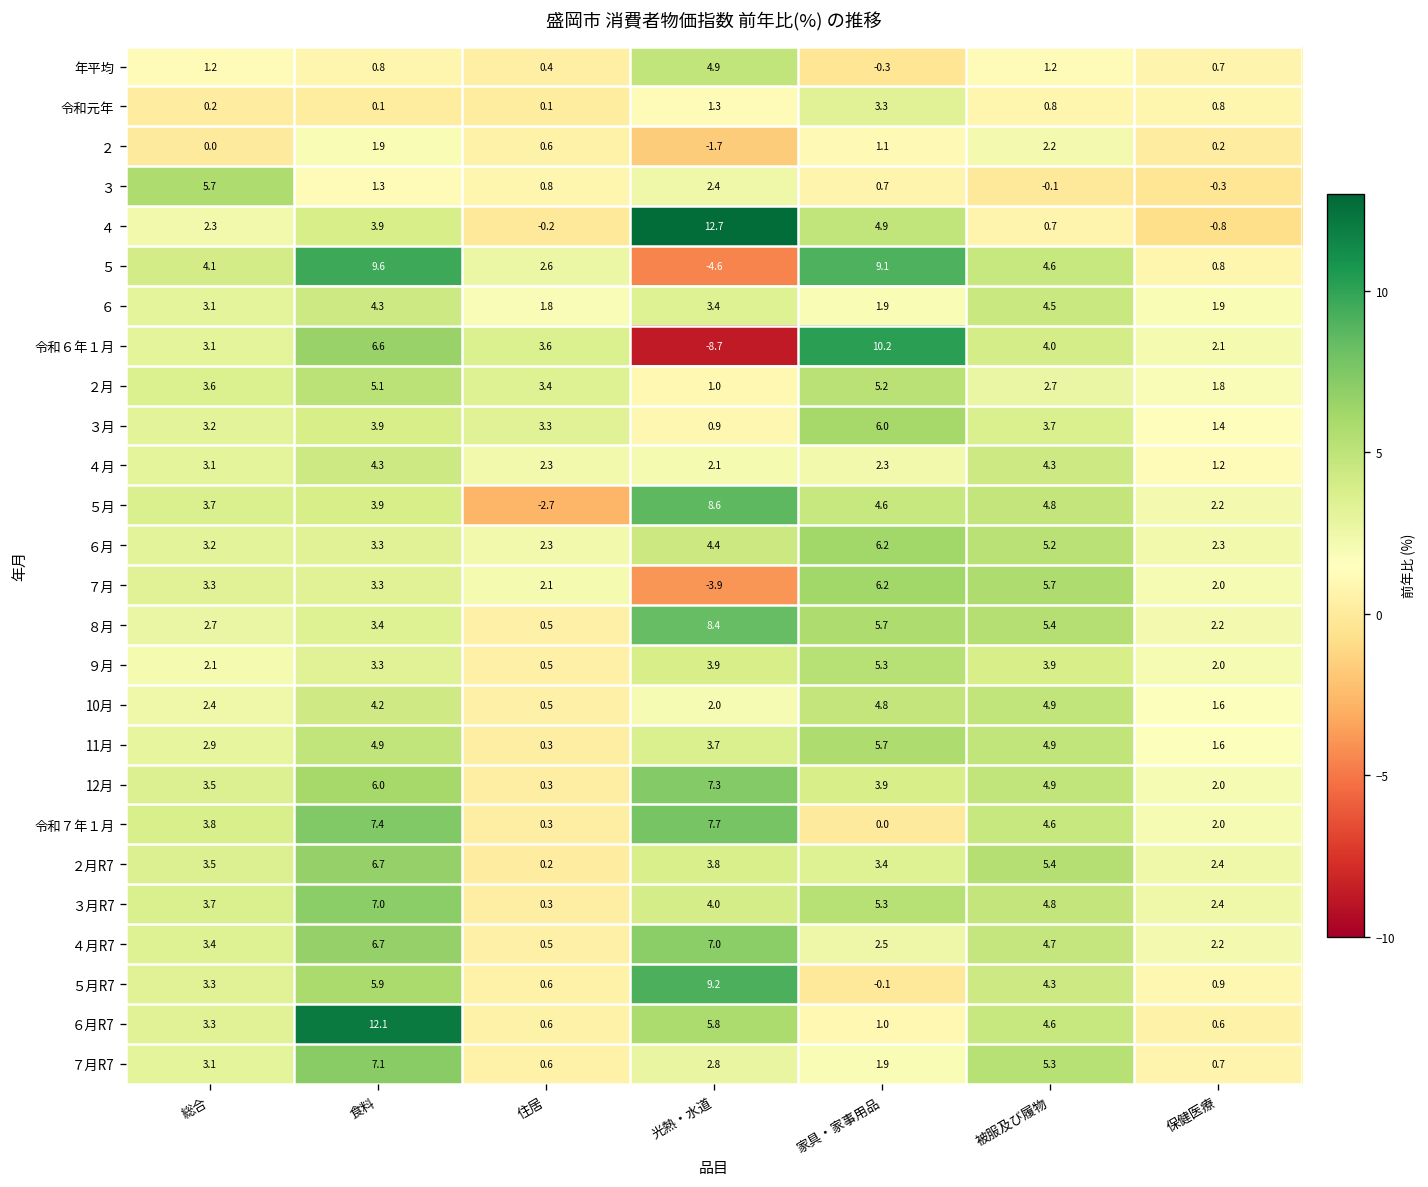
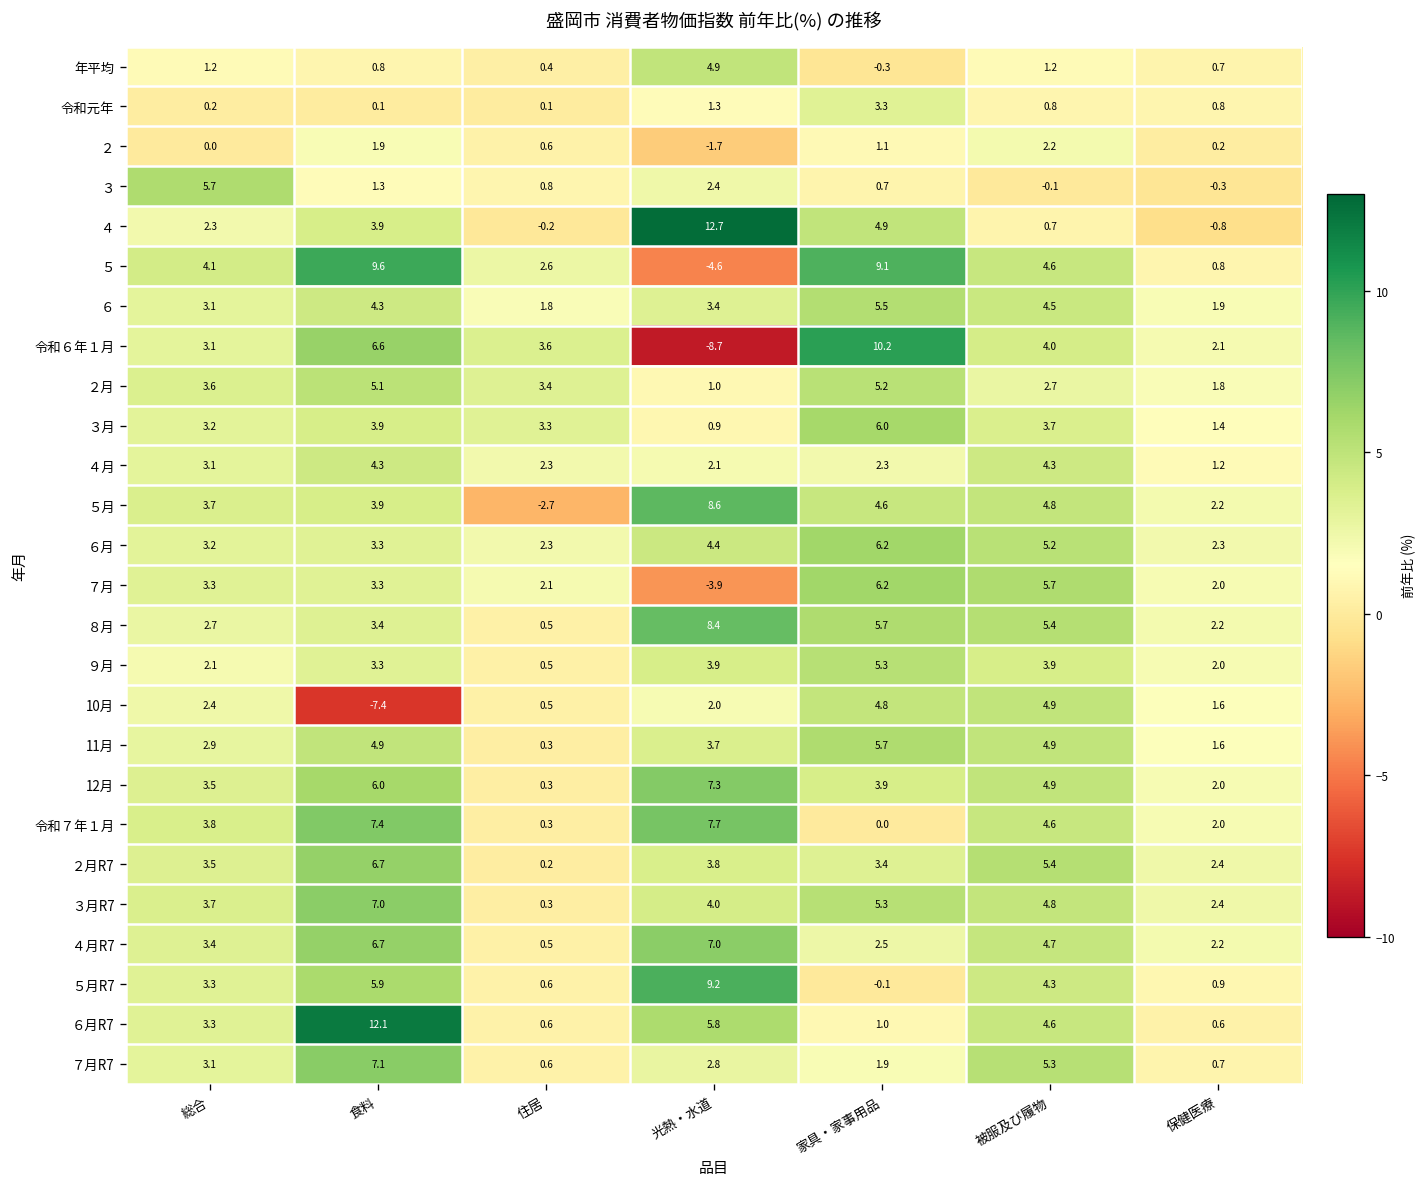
６, 家具・家事用品: 1.9 -> 5.5
10月, 食料: 4.2 -> -7.4
